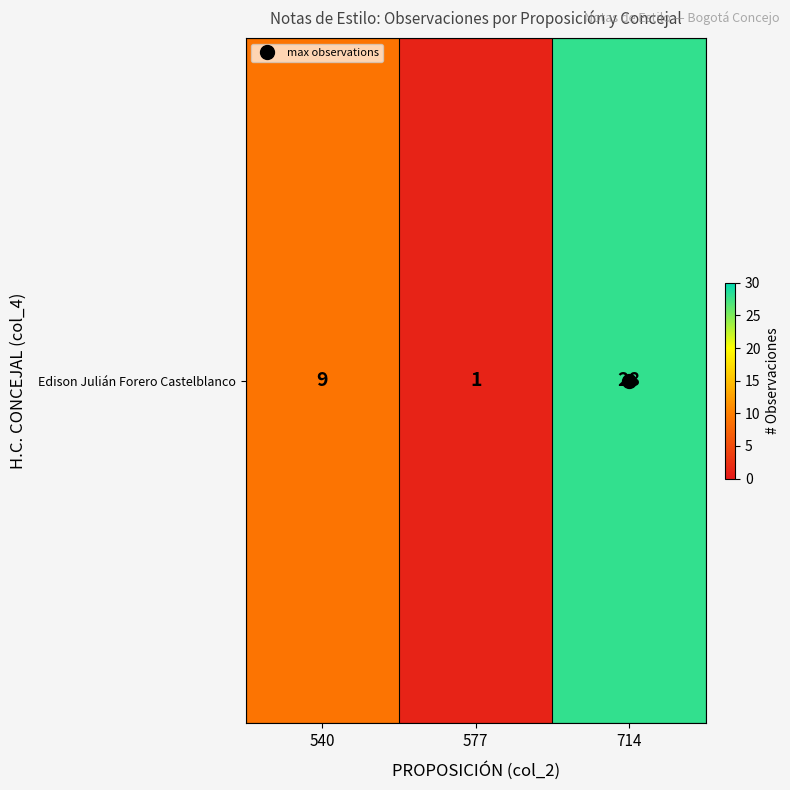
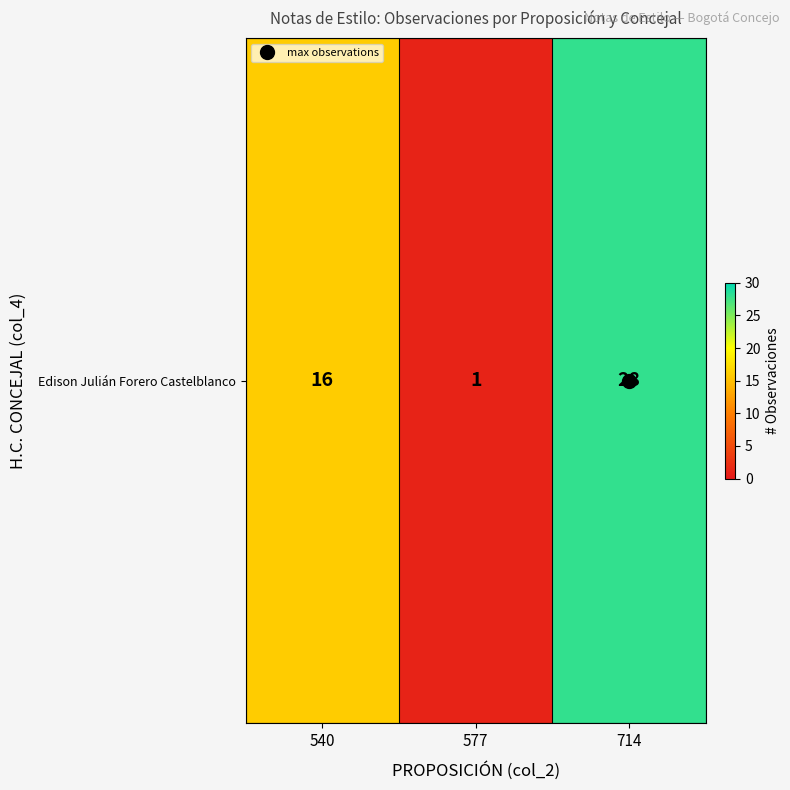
Edison Julián Forero Castelblanco, 540: 9 -> 16
